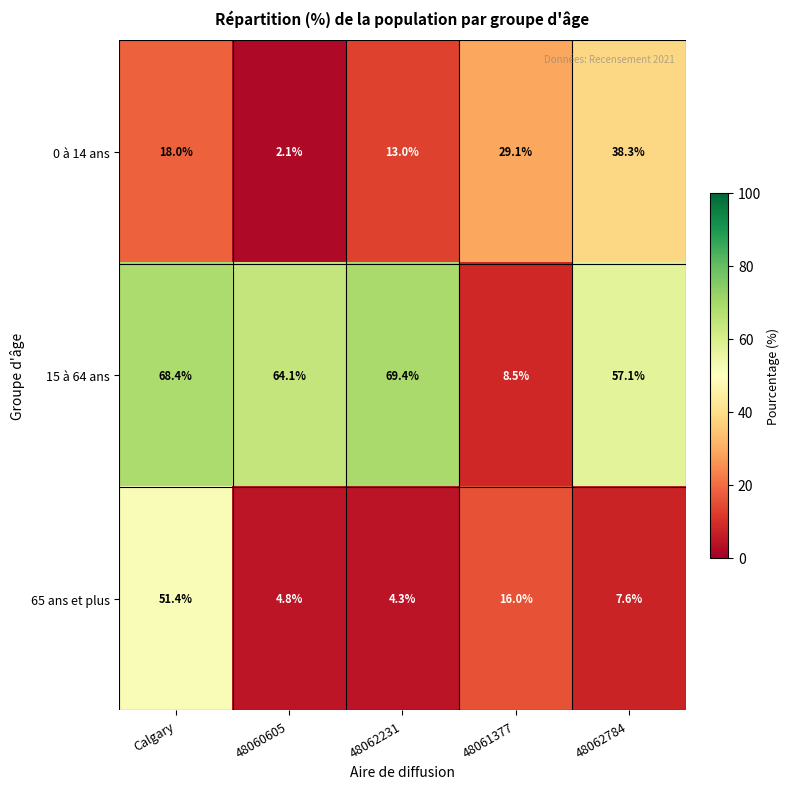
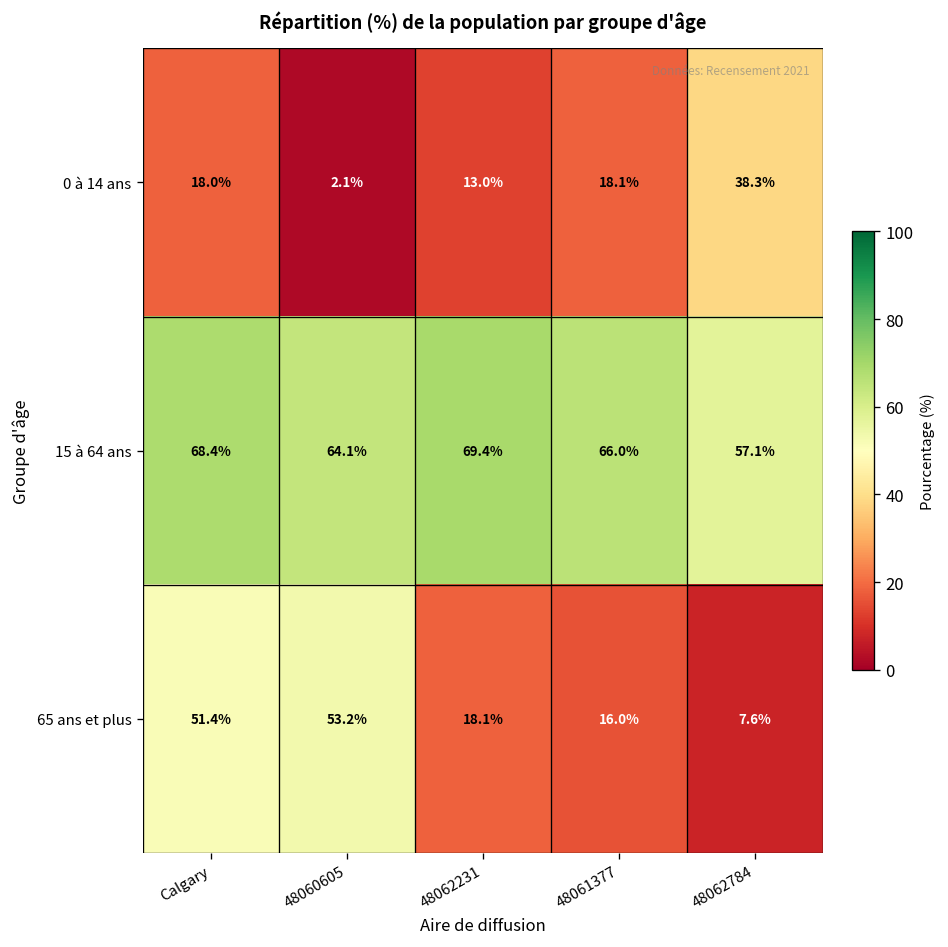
0 à 14 ans, 48061377: 29.1% -> 18.1%
15 à 64 ans, 48061377: 8.5% -> 66.0%
65 ans et plus, 48060605: 4.8% -> 53.2%
65 ans et plus, 48062231: 4.3% -> 18.1%
